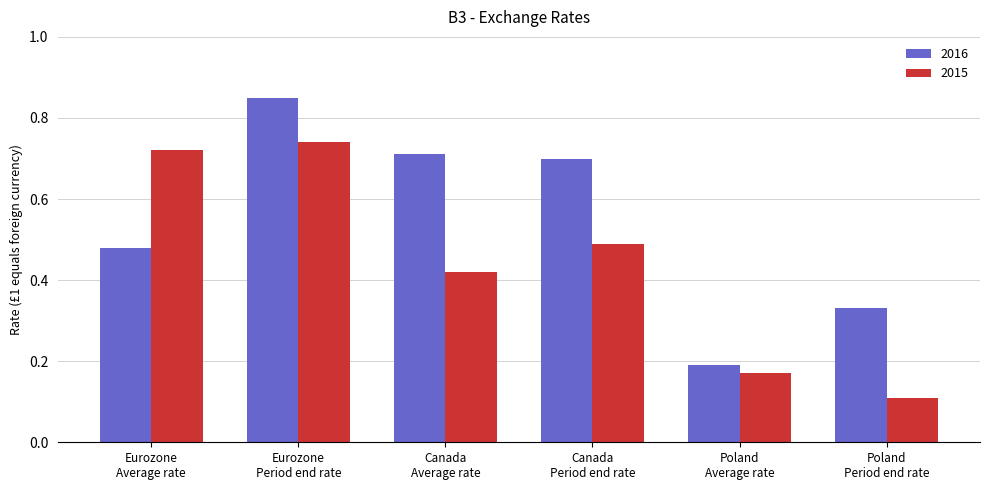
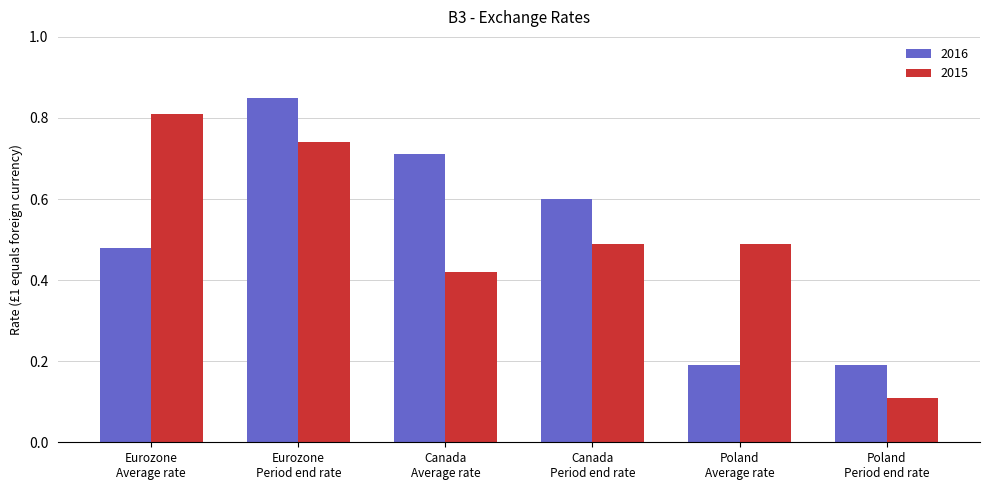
2015, Eurozone Average rate: 0.72 -> 0.81
2016, Canada Period end rate: 0.7 -> 0.6
2015, Poland Average rate: 0.17 -> 0.49
2016, Poland Period end rate: 0.33 -> 0.19
